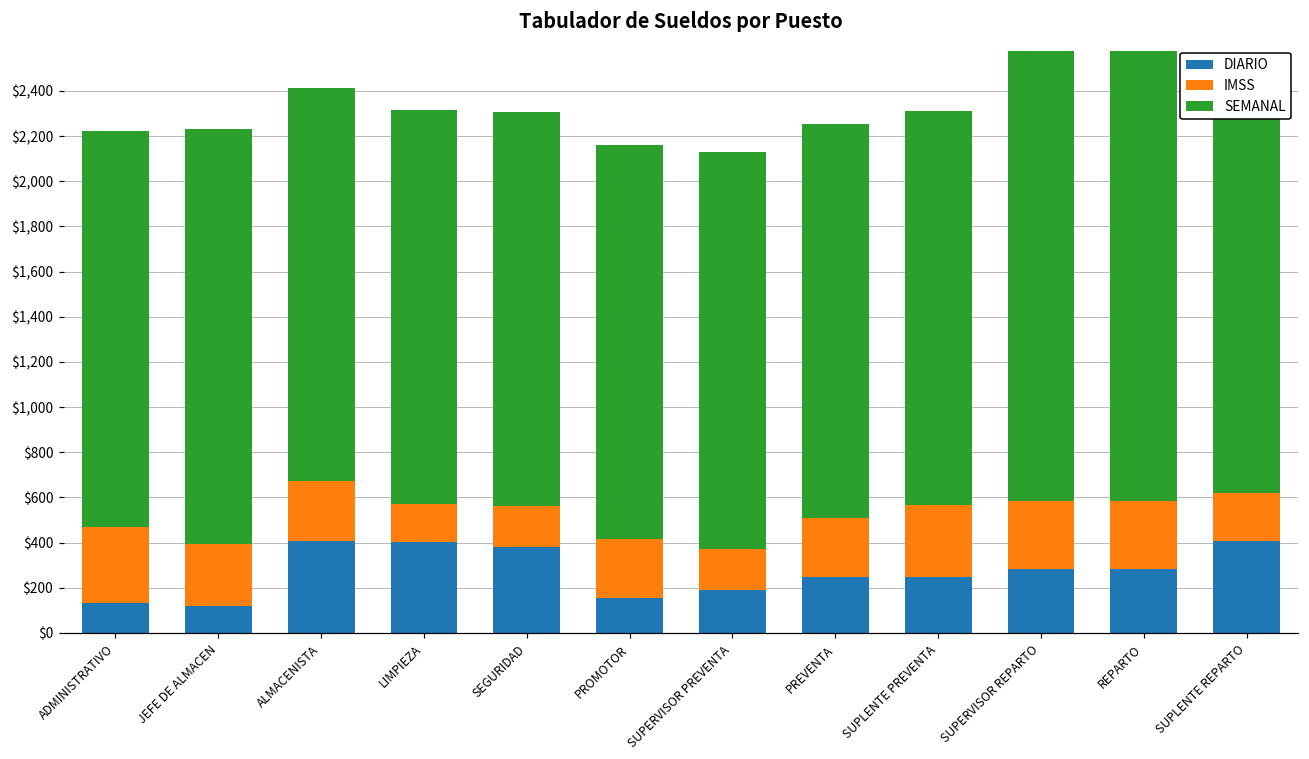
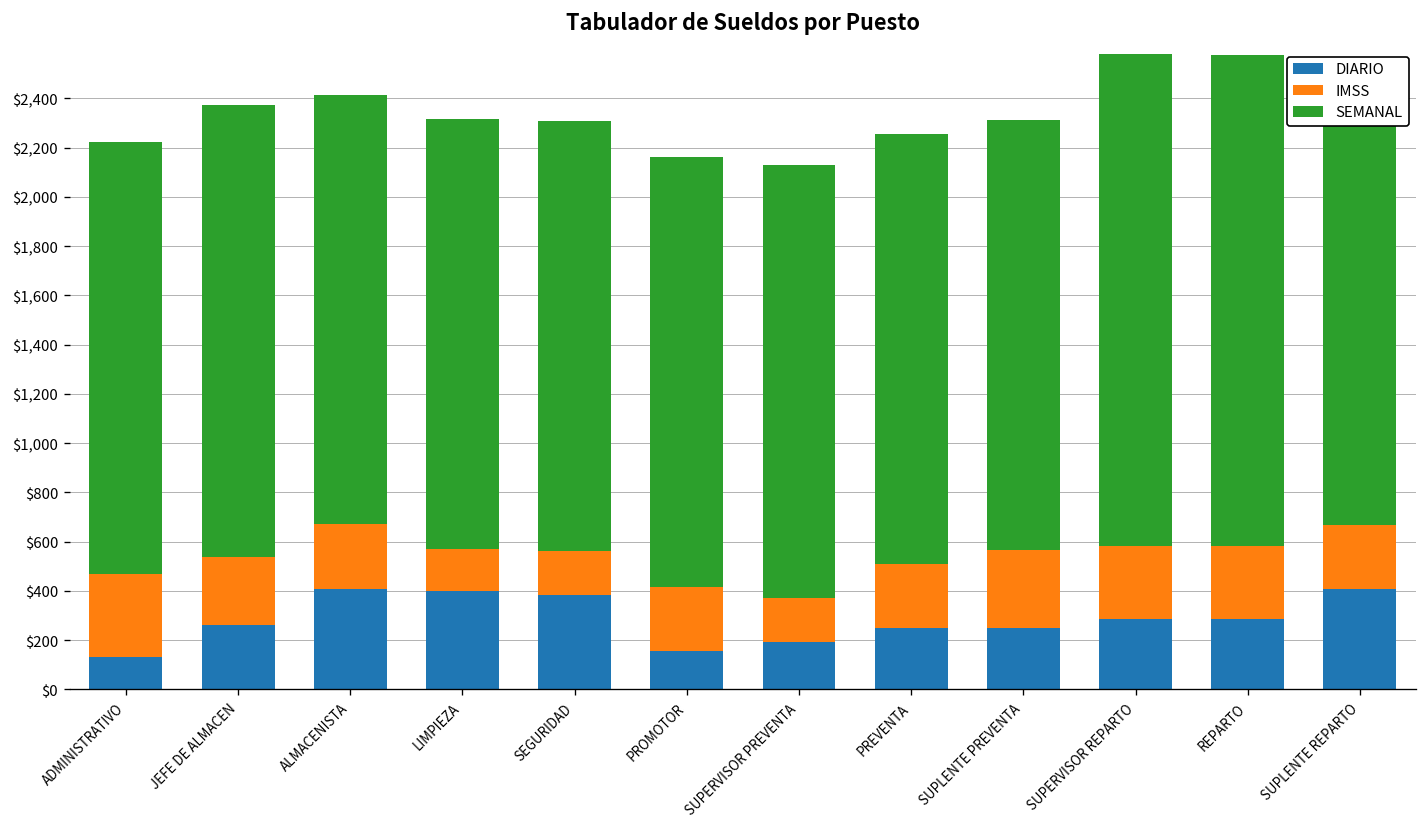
DIARIO, JEFE DE ALMACEN: $120 -> $260
IMSS, SUPLENTE REPARTO: $210 -> $260
